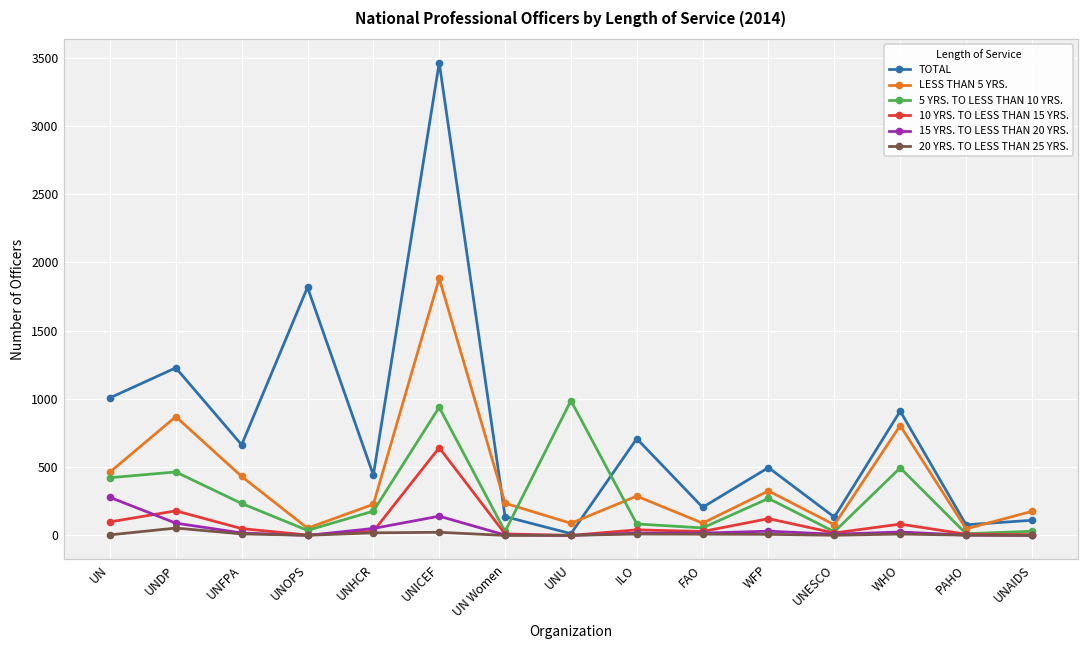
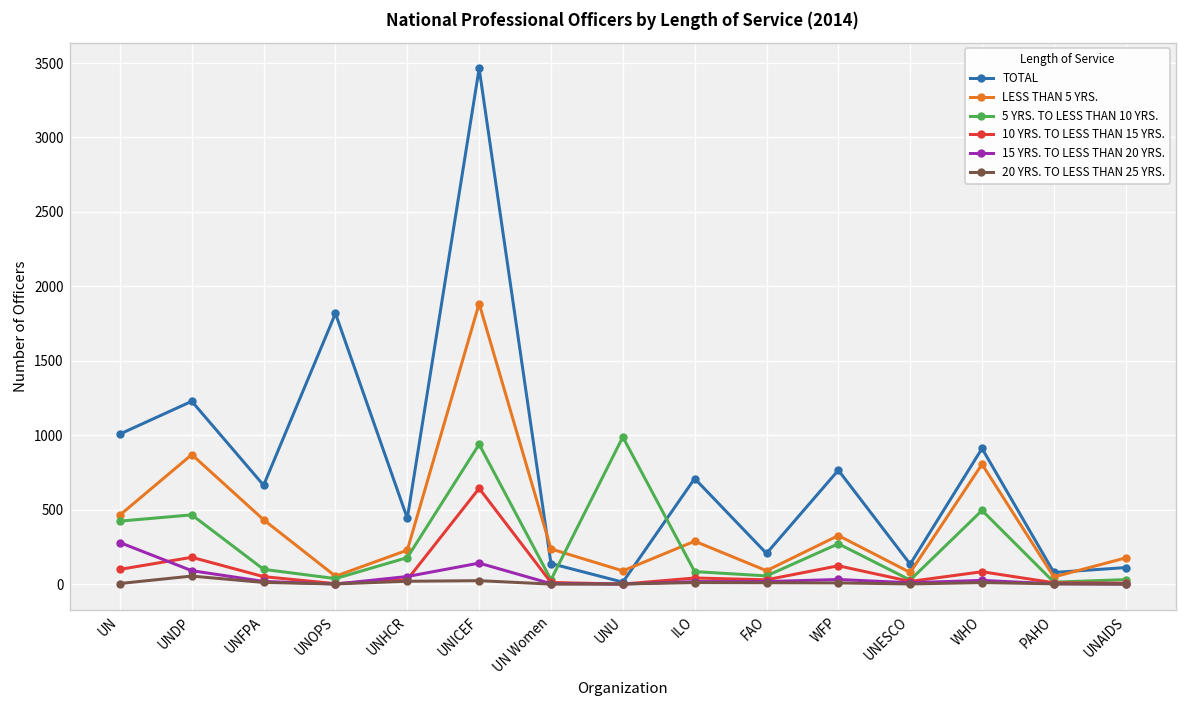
5 YRS. TO LESS THAN 10 YRS., UNFPA: 230 -> 100
TOTAL, WFP: 500 -> 770
